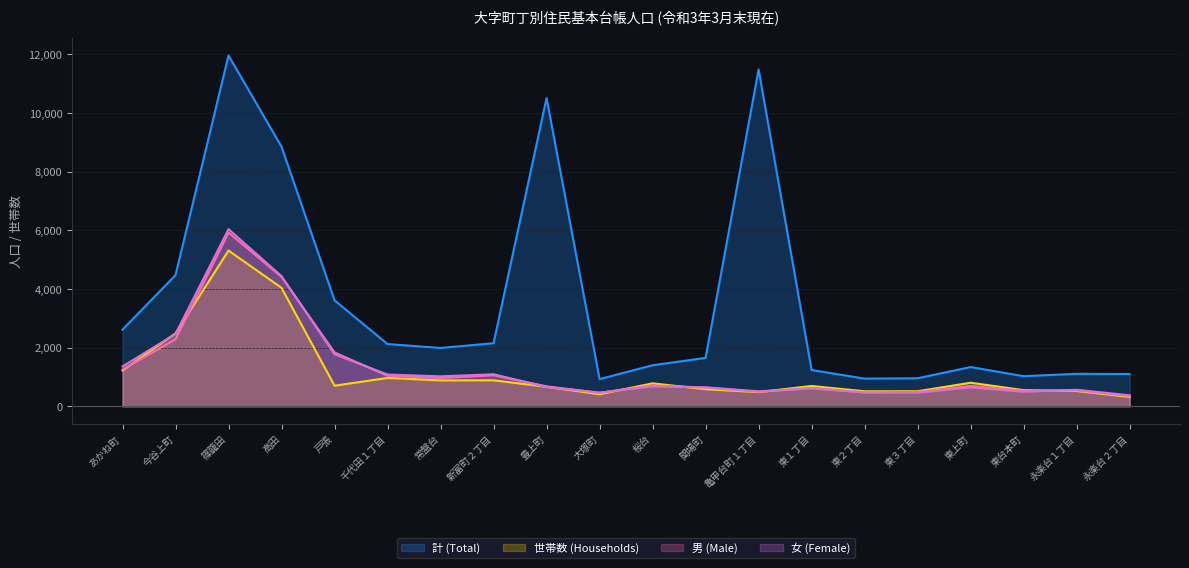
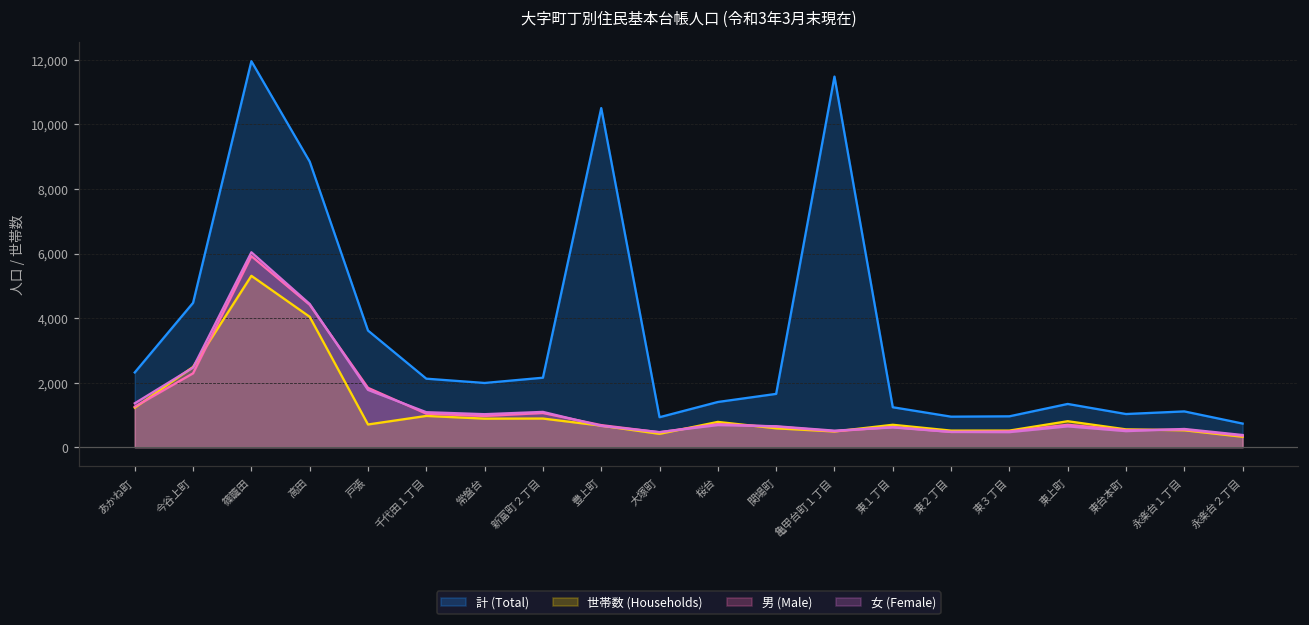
計 (Total), あかね町: 2,600 -> 2,300
計 (Total), 永楽台２丁目: 1,100 -> 700
